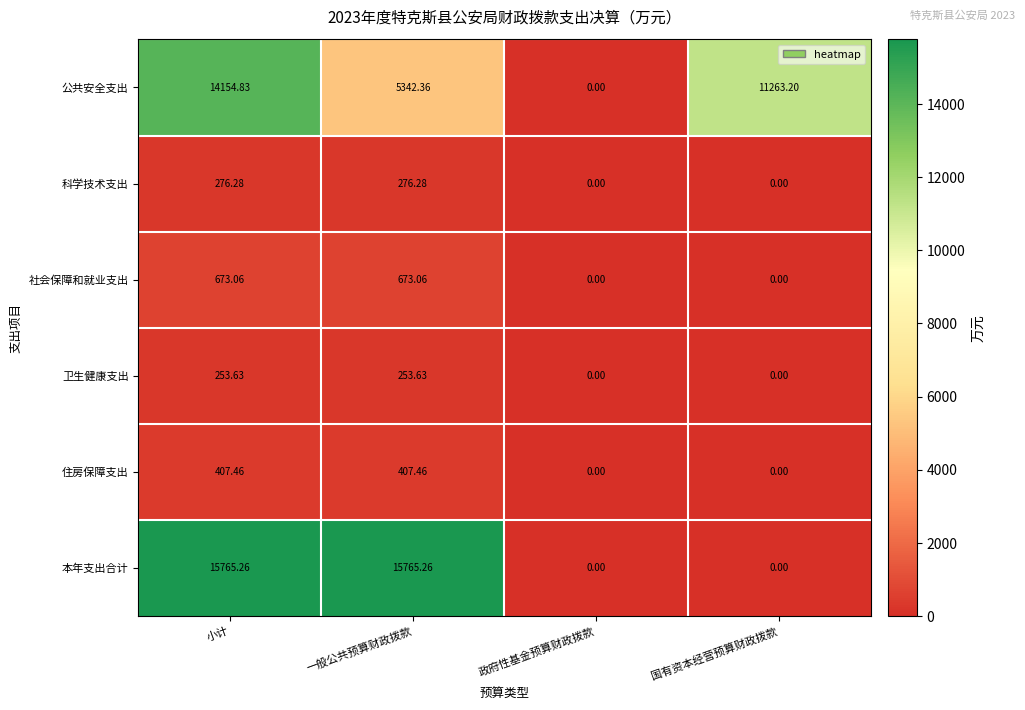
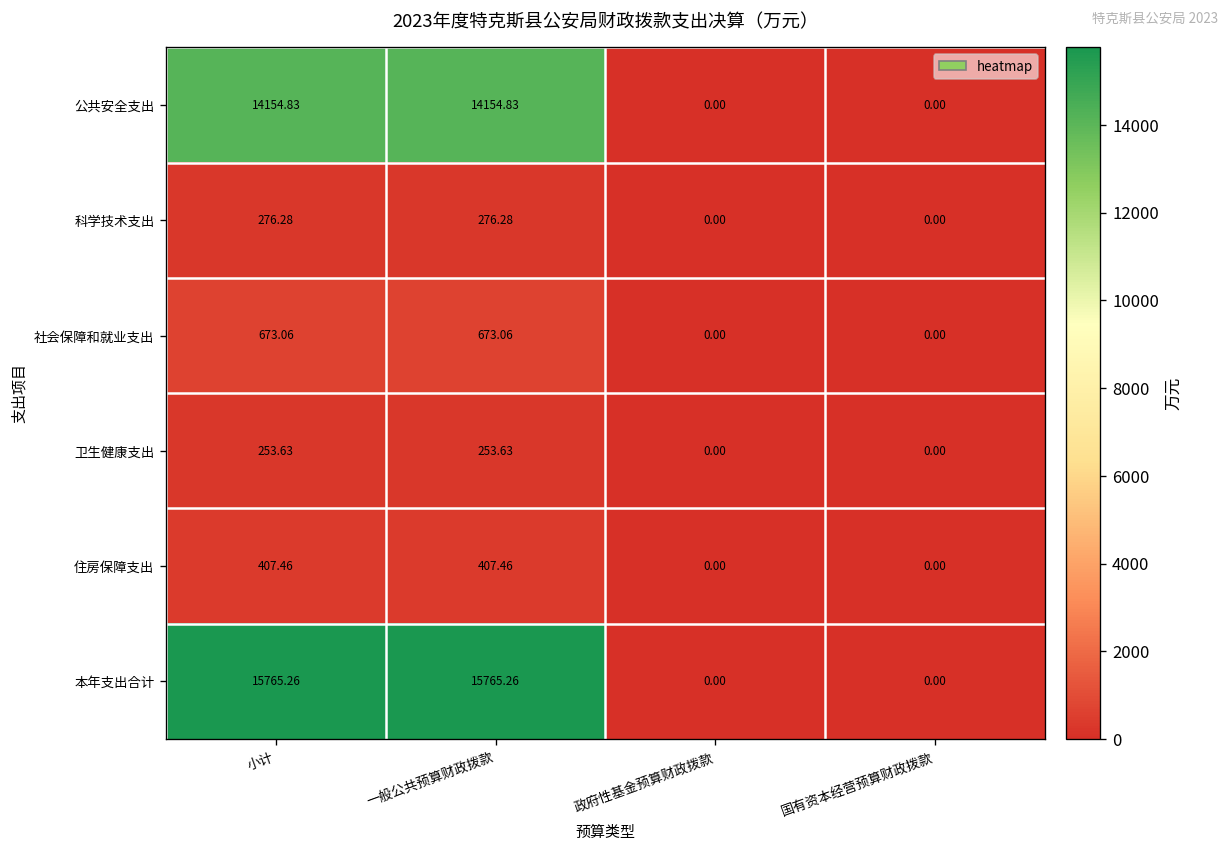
公共安全支出, 一般公共预算财政拨款: 5342.36 -> 14154.83
公共安全支出, 国有资本经营预算财政拨款: 11263.20 -> 0.00
